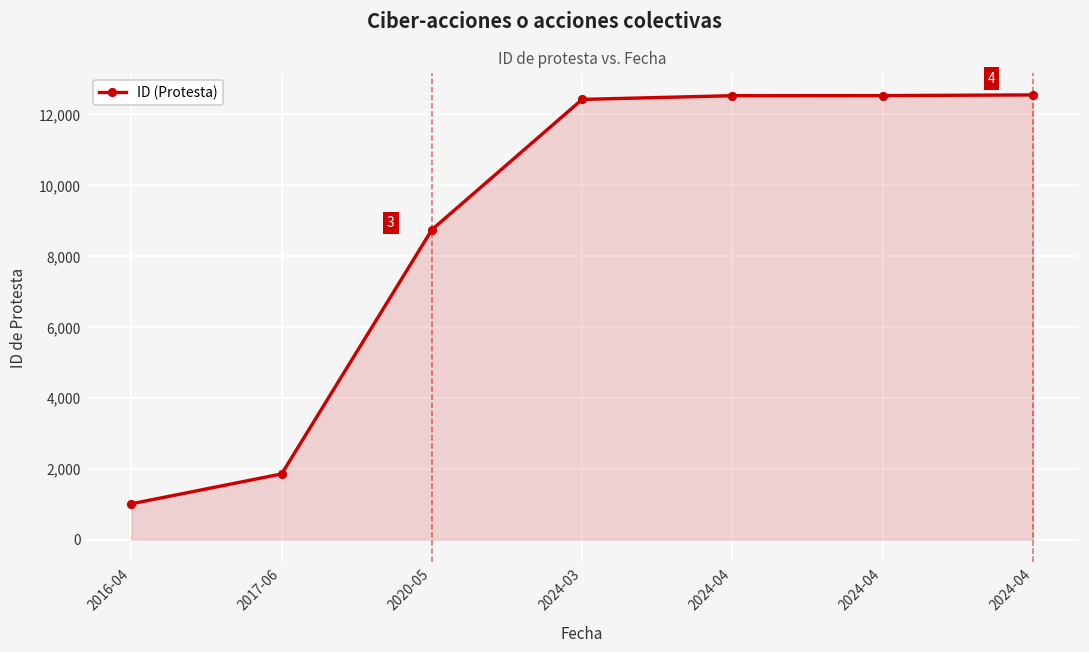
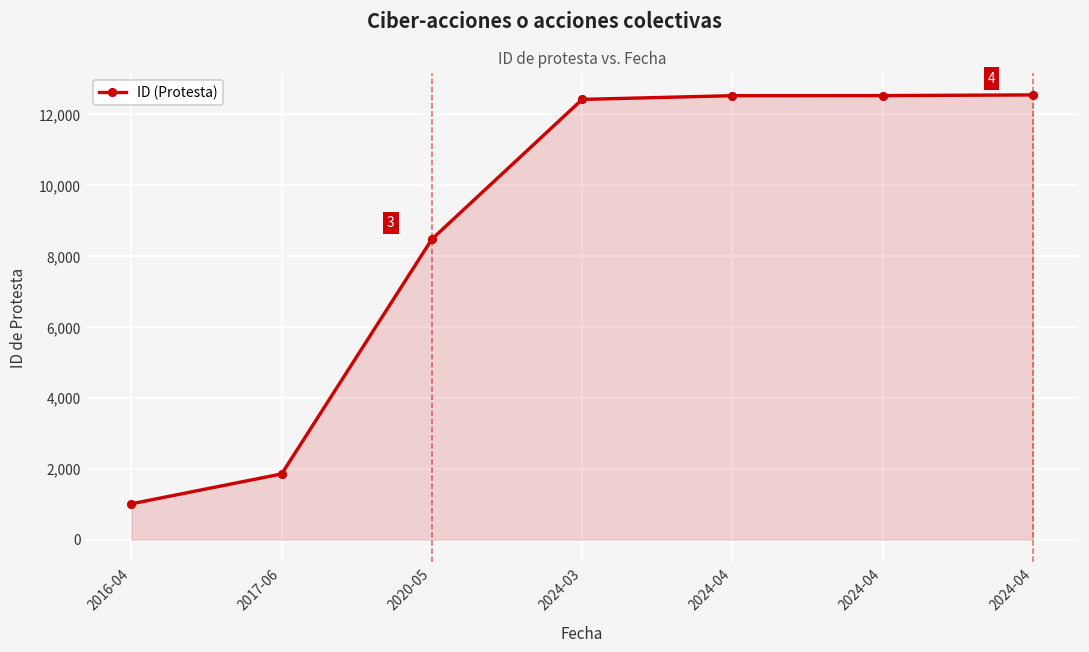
2020-05: 8,700 -> 8,500
